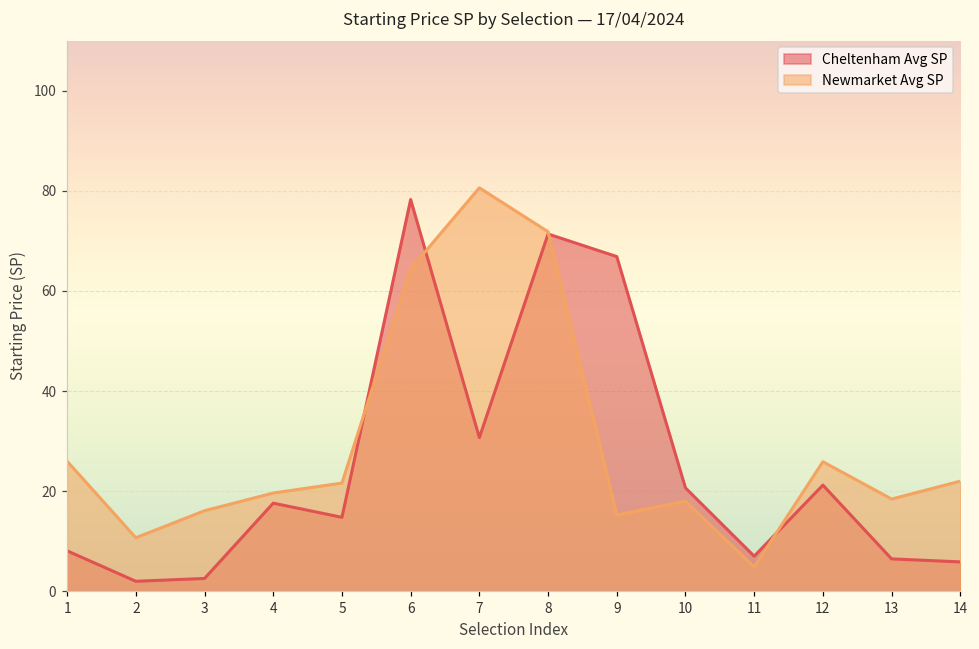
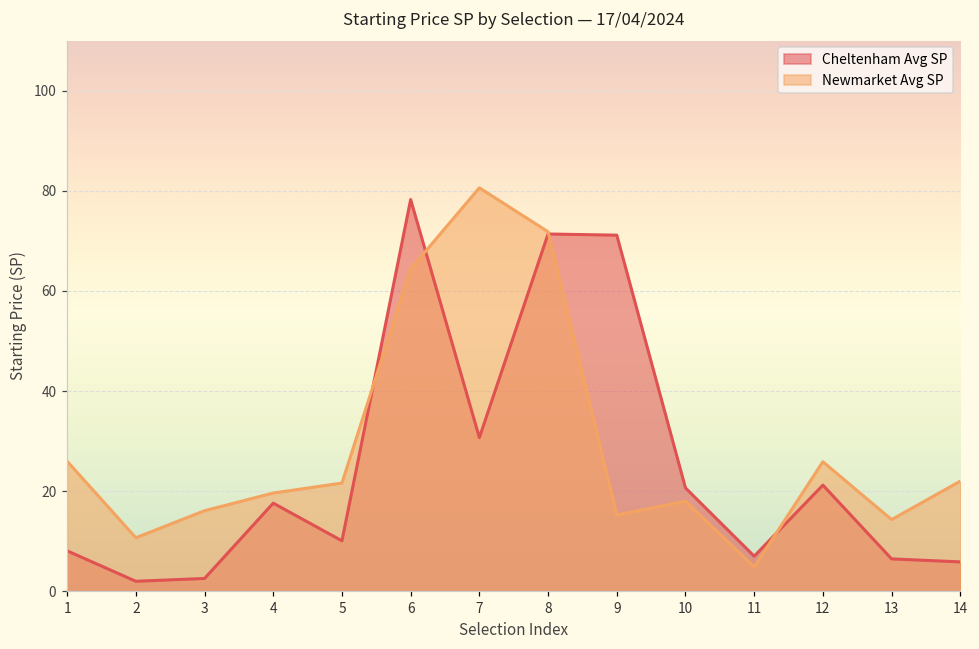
Cheltenham Avg SP, 5: 15 -> 10
Cheltenham Avg SP, 9: 67 -> 71
Newmarket Avg SP, 13: 18 -> 14
